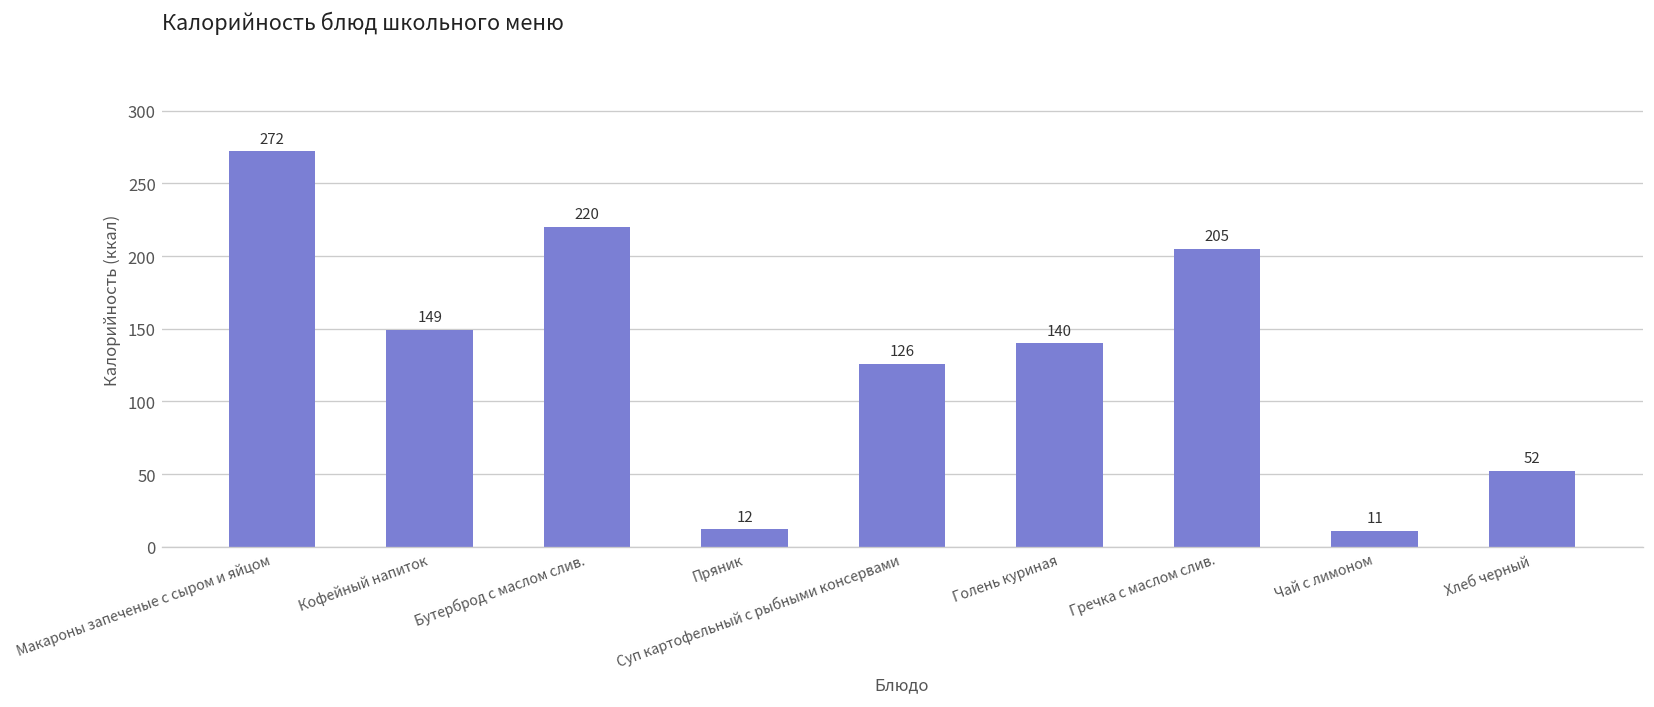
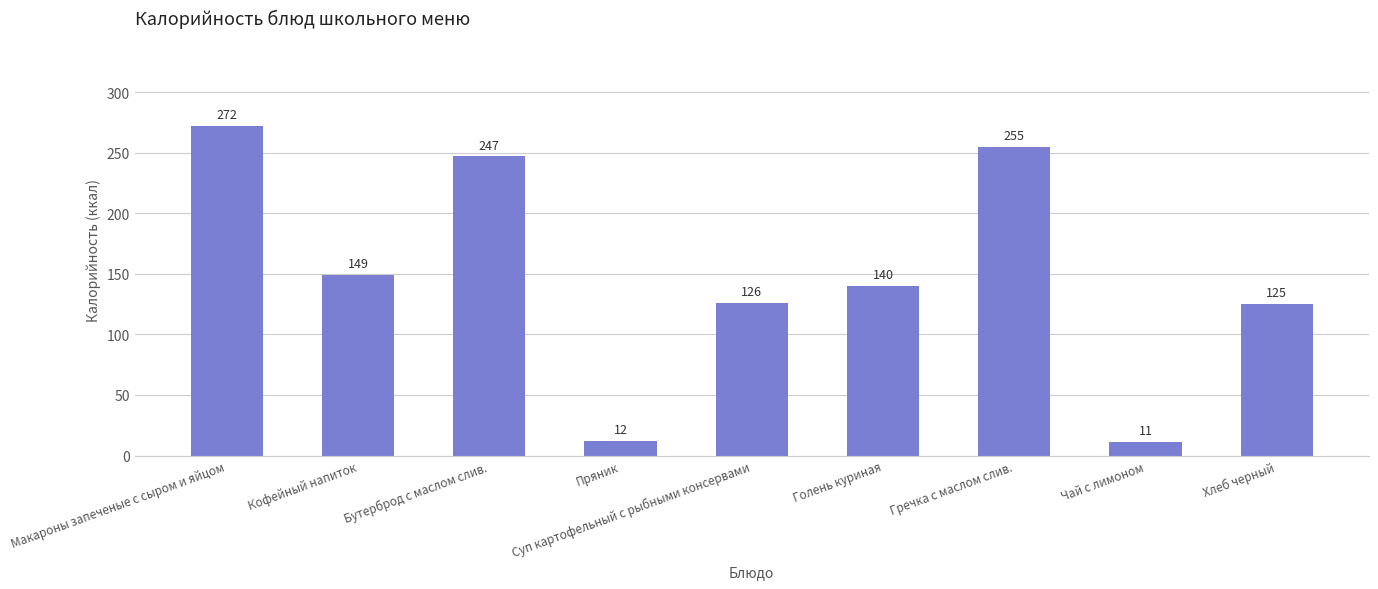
Бутерброд с маслом слив.: 220 -> 247
Гречка с маслом слив.: 205 -> 255
Хлеб черный: 52 -> 125
